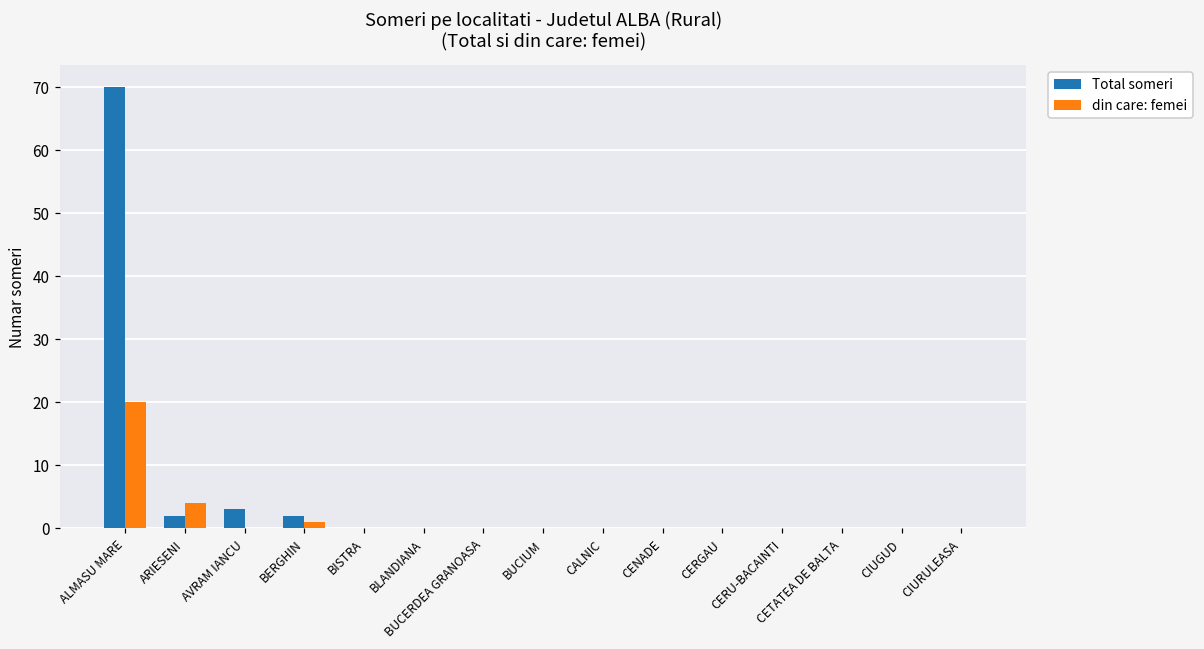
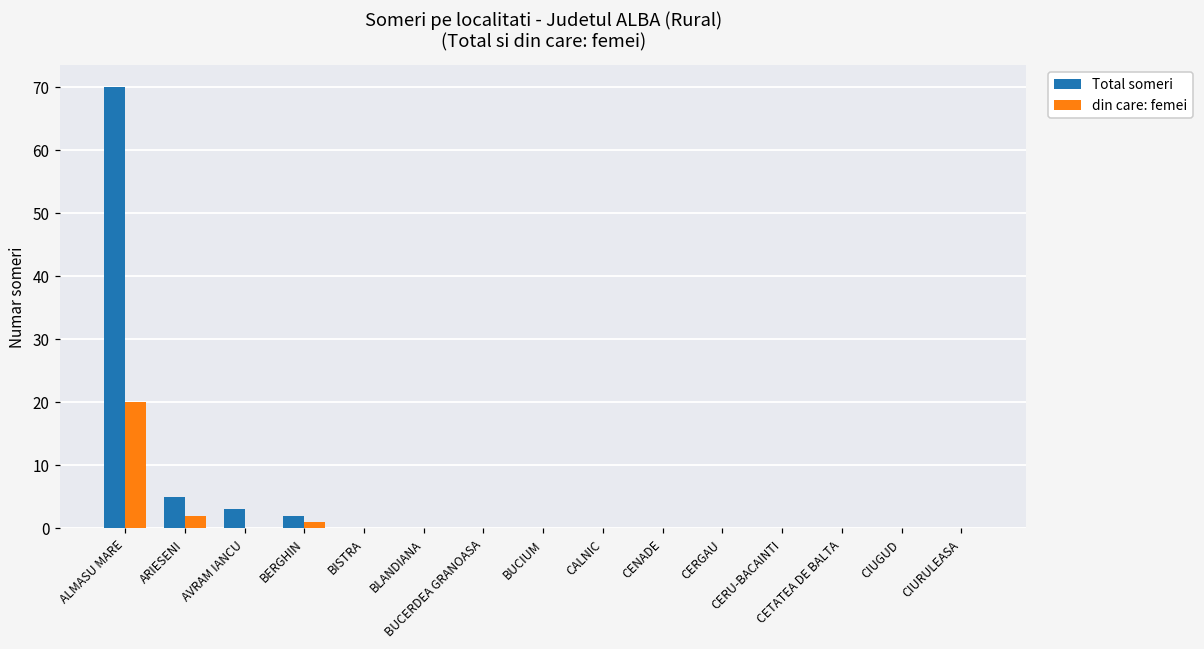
Total someri, ARIESENI: 2 -> 5
din care: femei, ARIESENI: 4 -> 2
